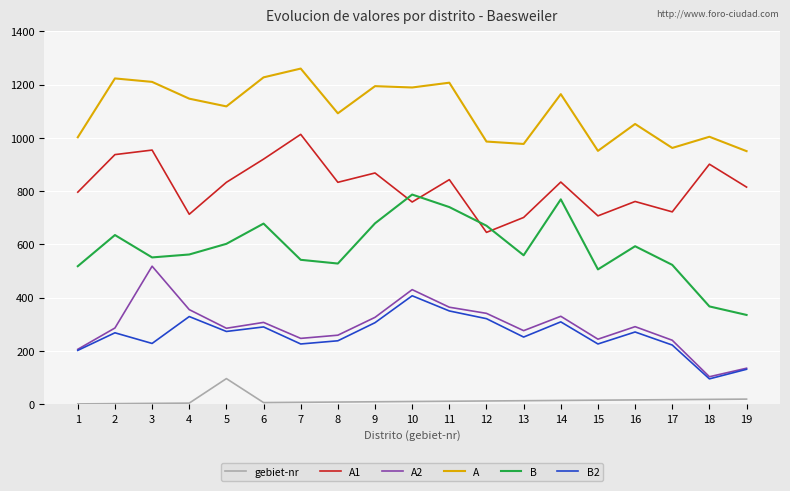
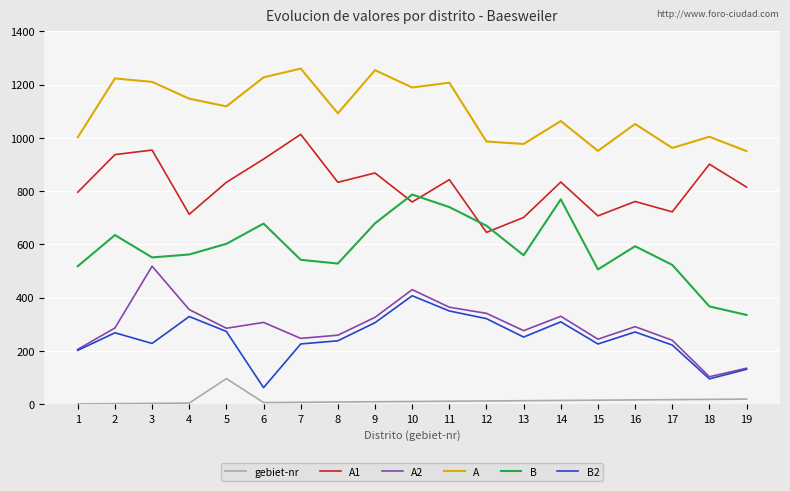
B2, 6: 290 -> 60
A, 9: 1190 -> 1250
A, 14: 1160 -> 1060
